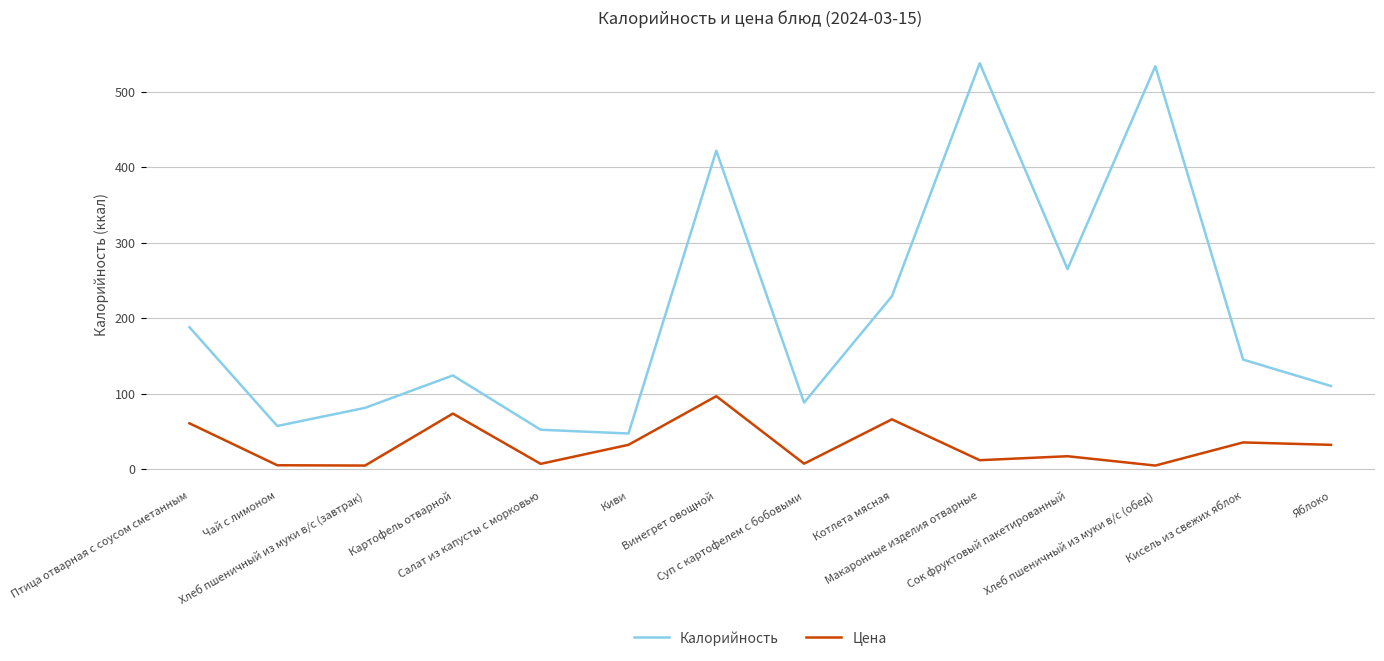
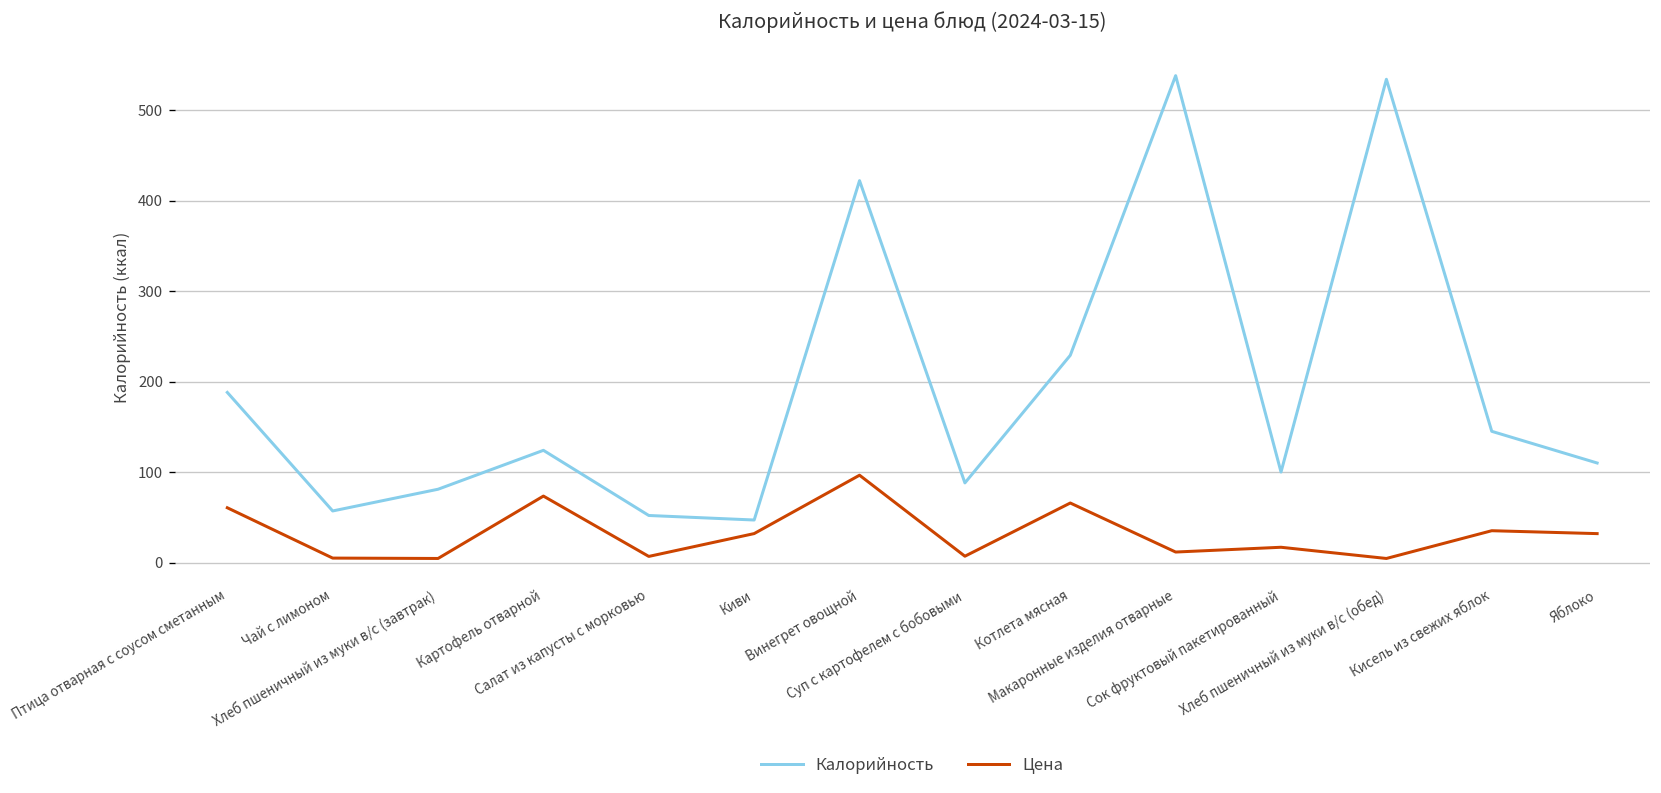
Калорийность, Сок фруктовый пакетированный: 270 -> 100
